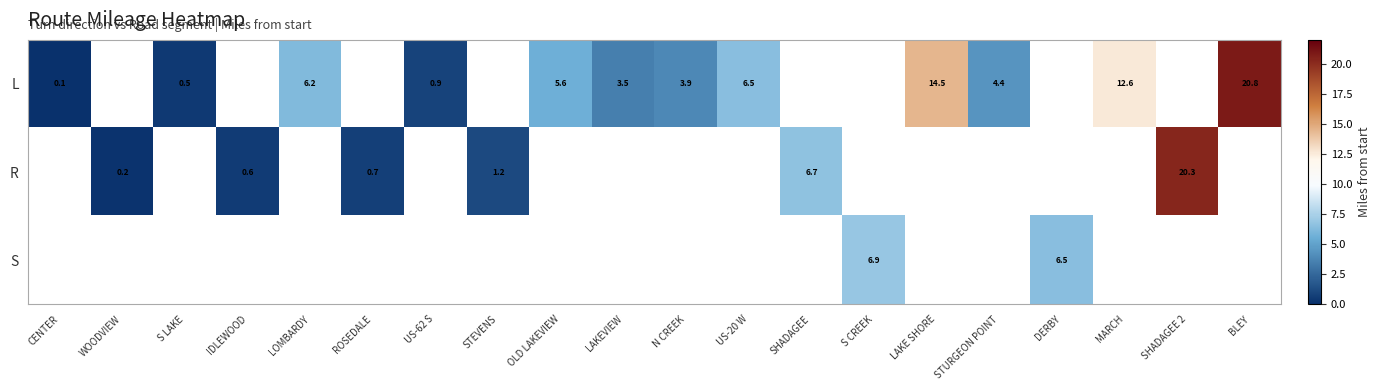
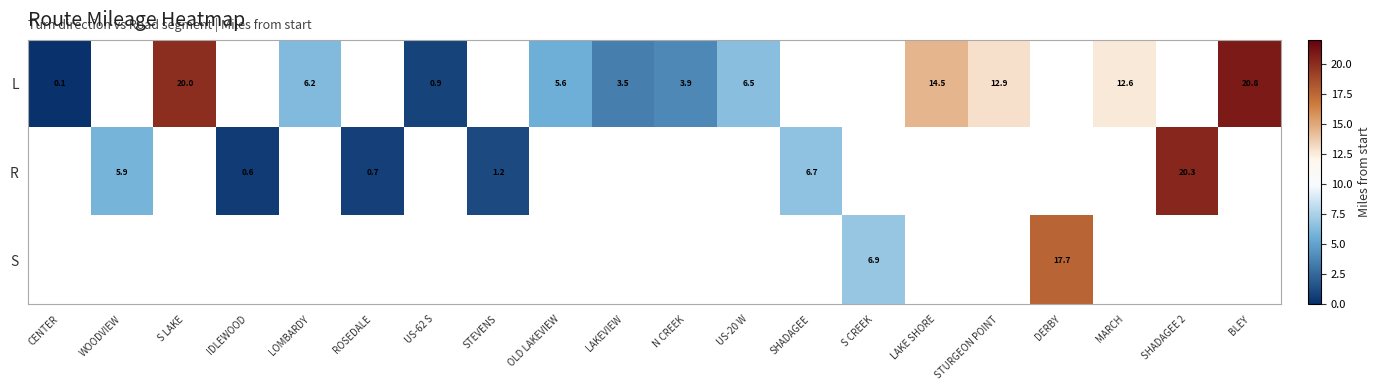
L, S LAKE: 0.5 -> 20.0
L, STURGEON POINT: 4.4 -> 12.9
R, WOODVIEW: 0.2 -> 5.9
S, DERBY: 6.5 -> 17.7
